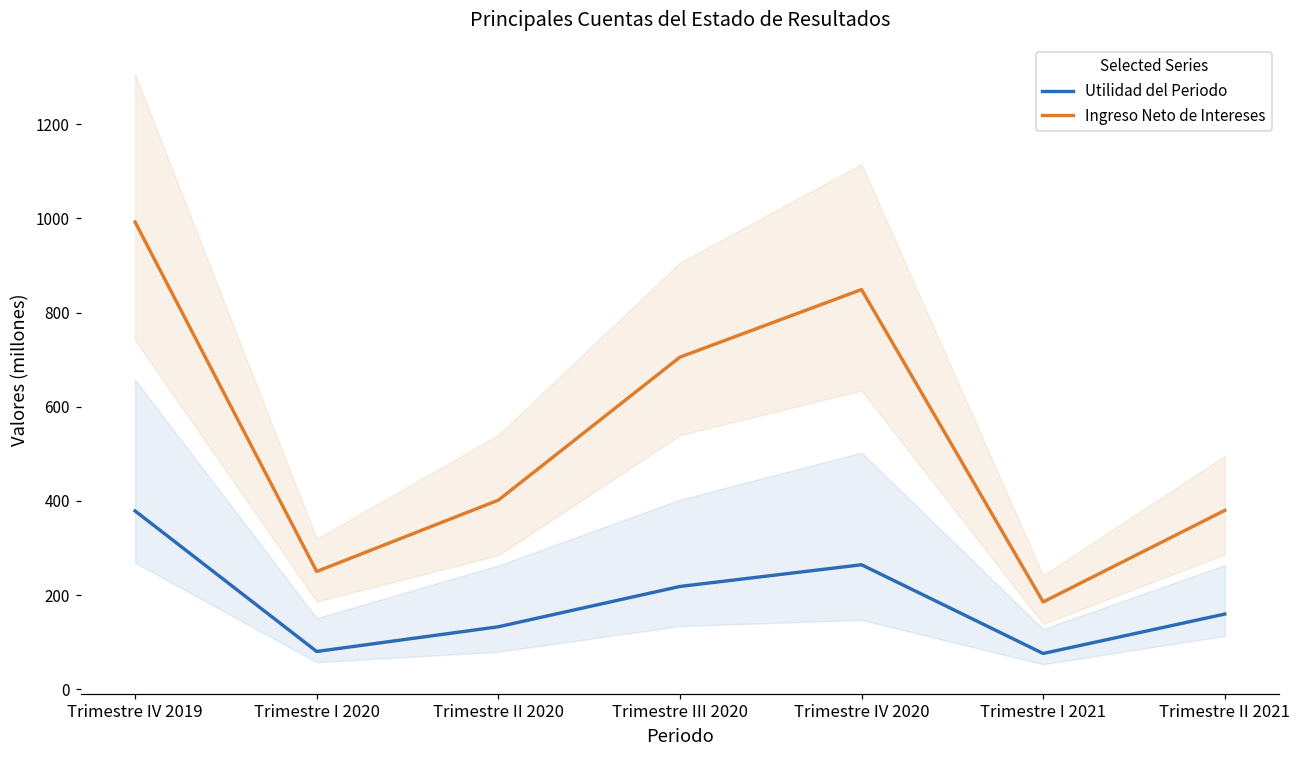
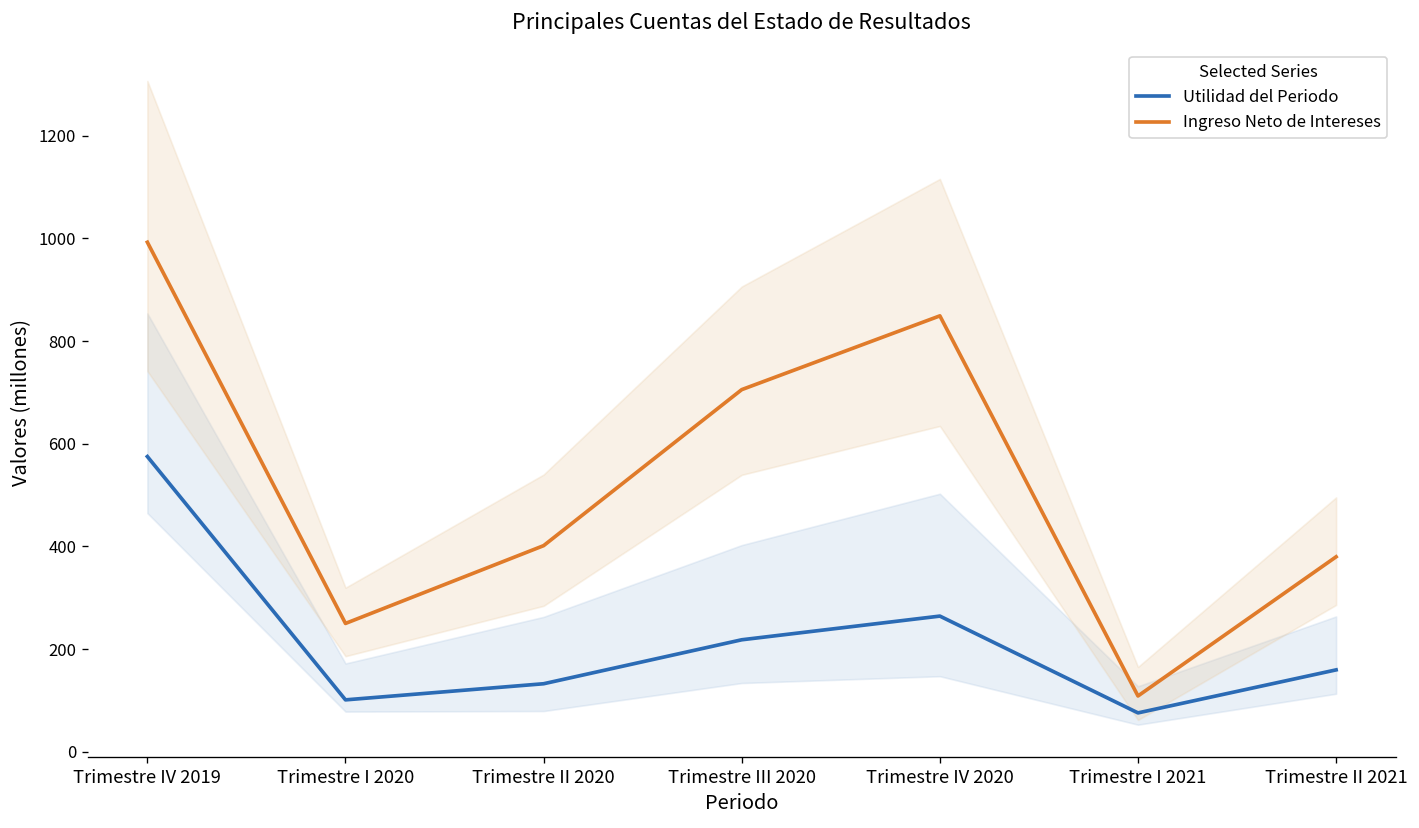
Utilidad del Periodo, Trimestre IV 2019: 380 -> 580
Utilidad del Periodo, Trimestre I 2020: 80 -> 100
Ingreso Neto de Intereses, Trimestre I 2021: 190 -> 110
